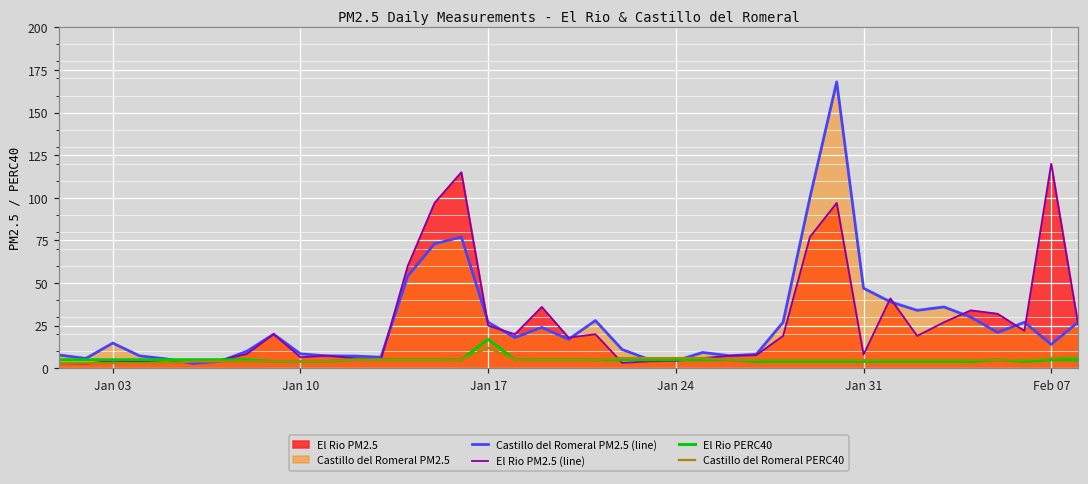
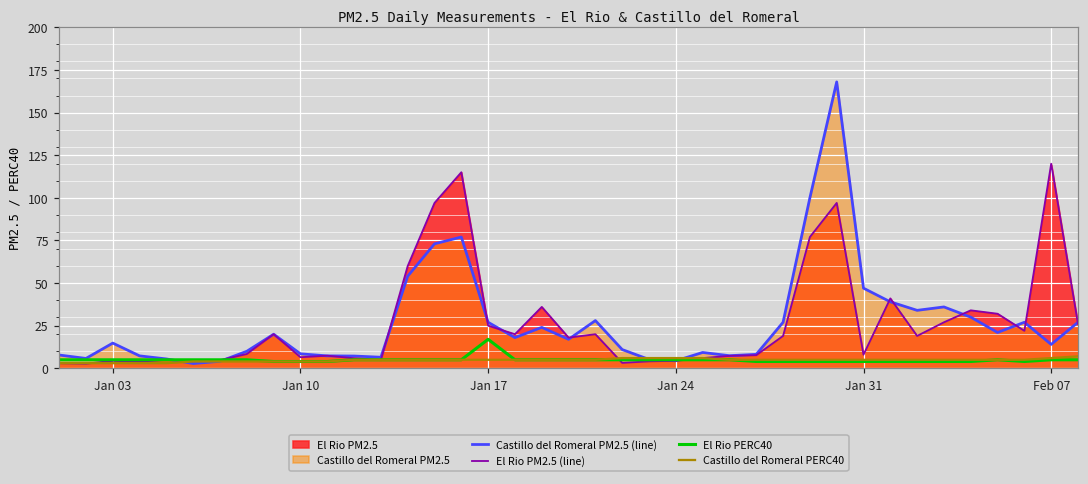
Castillo del Romeral PERC40, Jan 17: 12 -> 5
